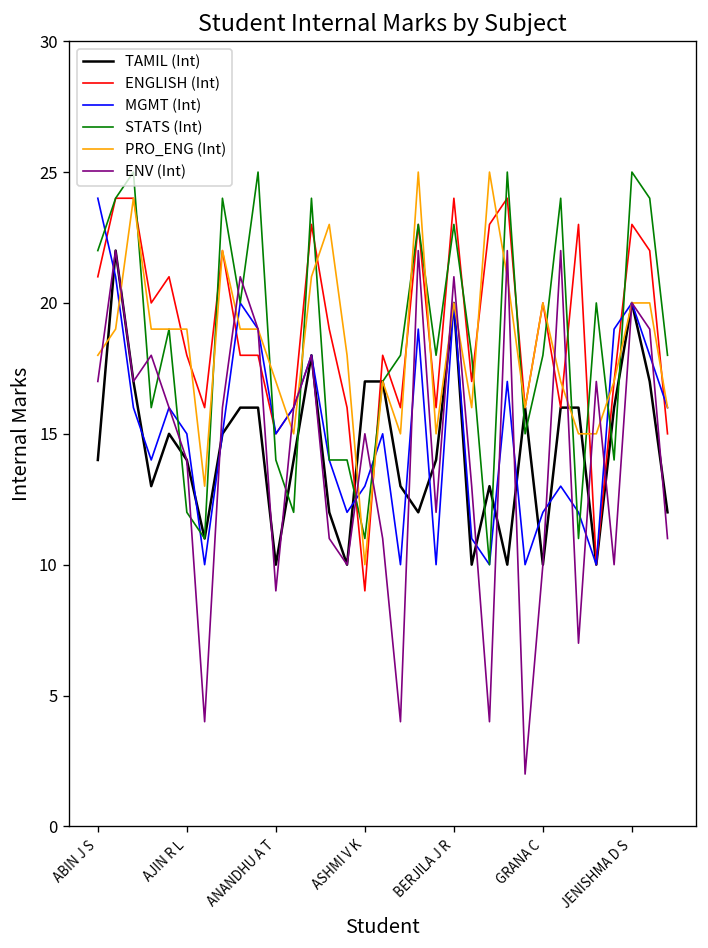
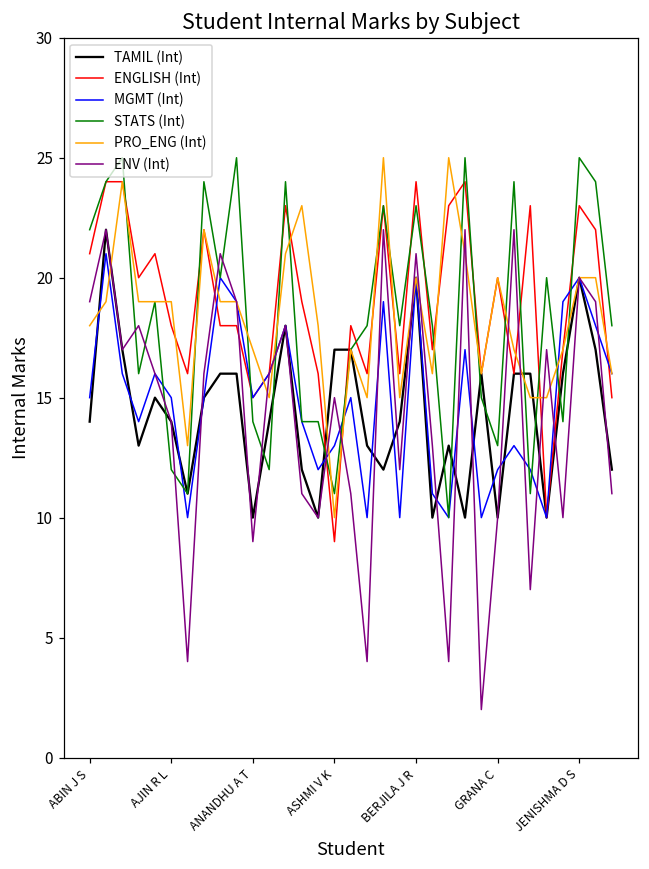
MGMT (Int), ABIN J S: 24 -> 15
ENV (Int), ABIN J S: 17 -> 19
STATS (Int), GRANA C: 18 -> 13
